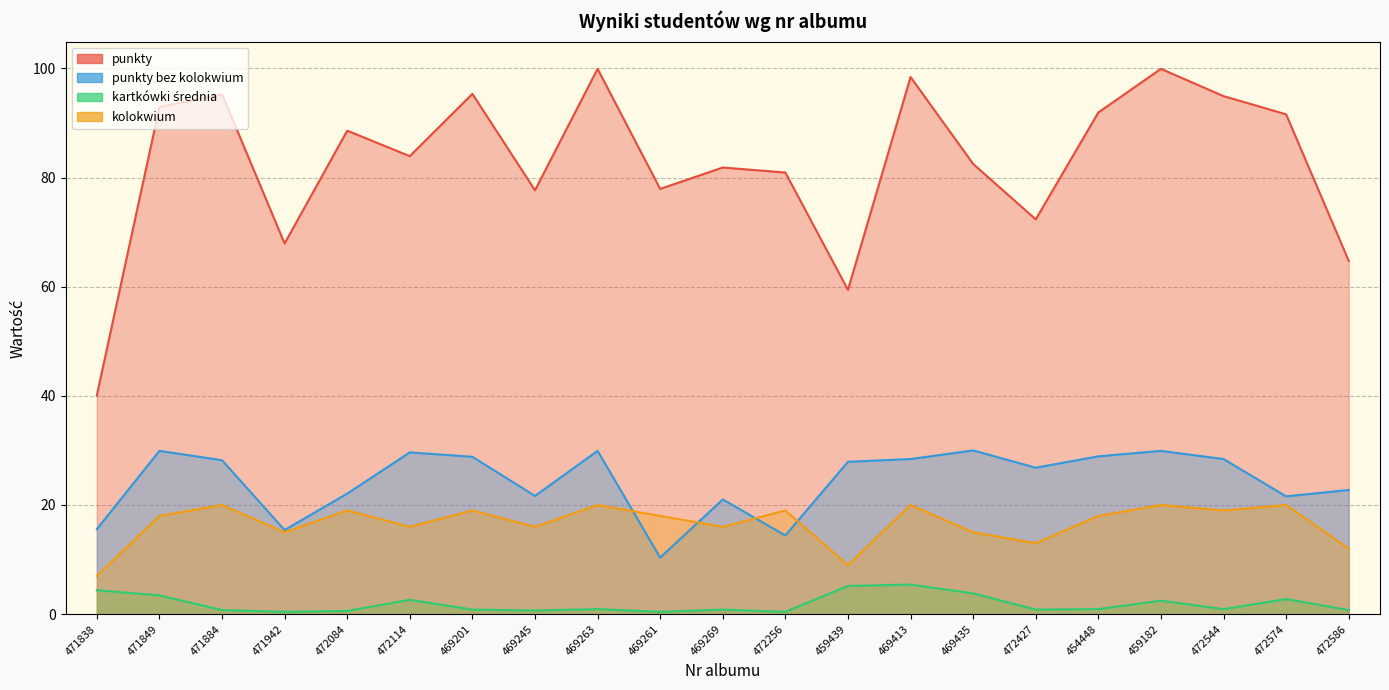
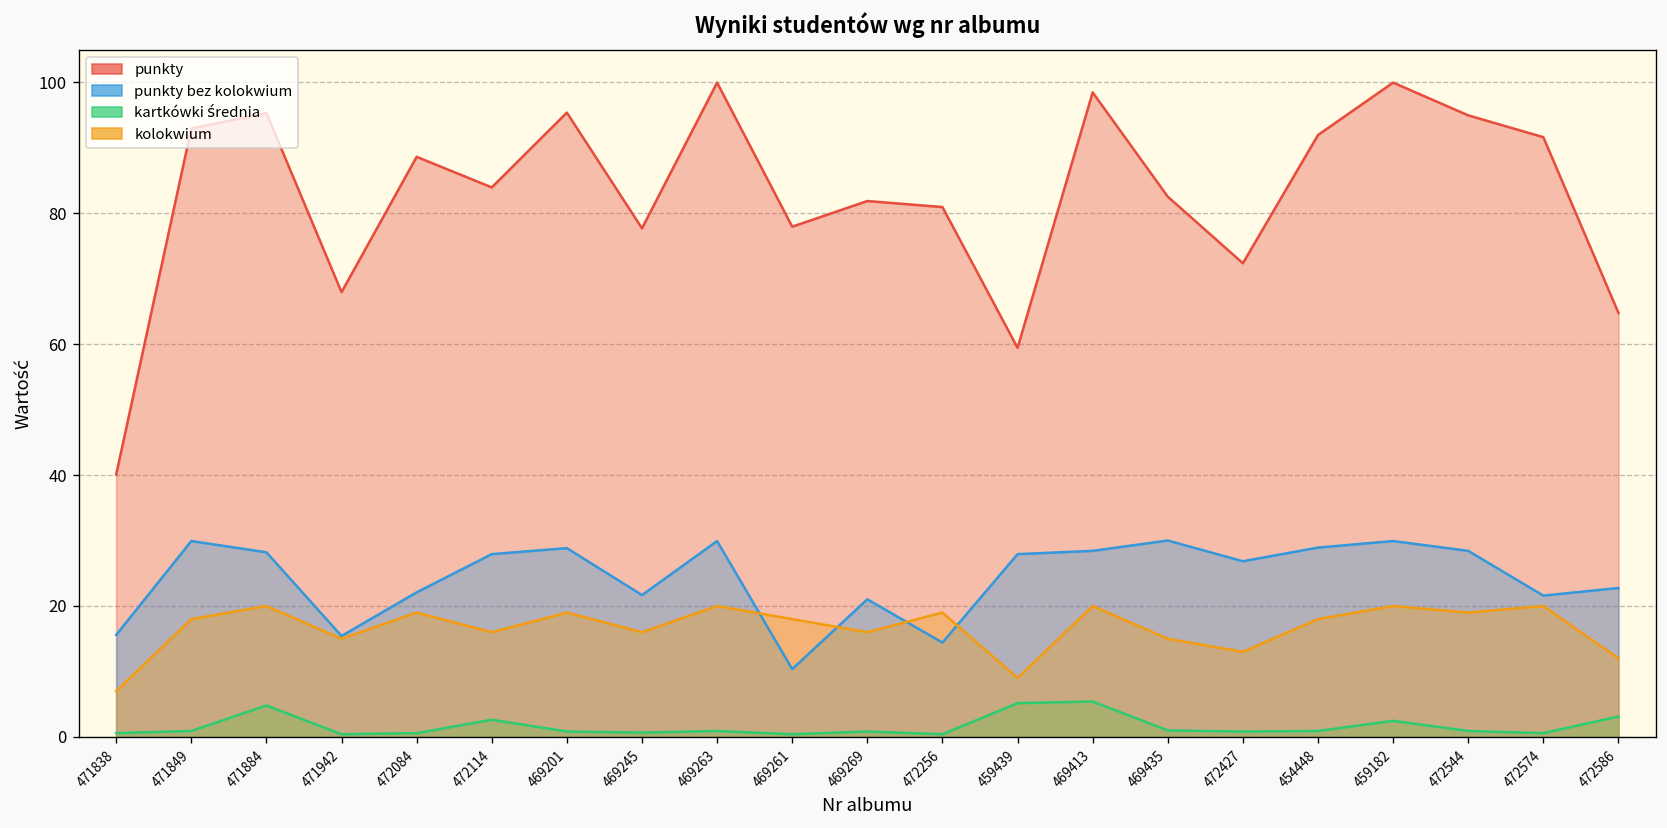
kartkówki średnia, 471838: 4 -> 1
kartkówki średnia, 471849: 3 -> 1
kartkówki średnia, 471884: 1 -> 5
punkty bez kolokwium, 472114: 30 -> 28
kartkówki średnia, 469435: 4 -> 1
kartkówki średnia, 472574: 3 -> 1
kartkówki średnia, 472586: 1 -> 3
